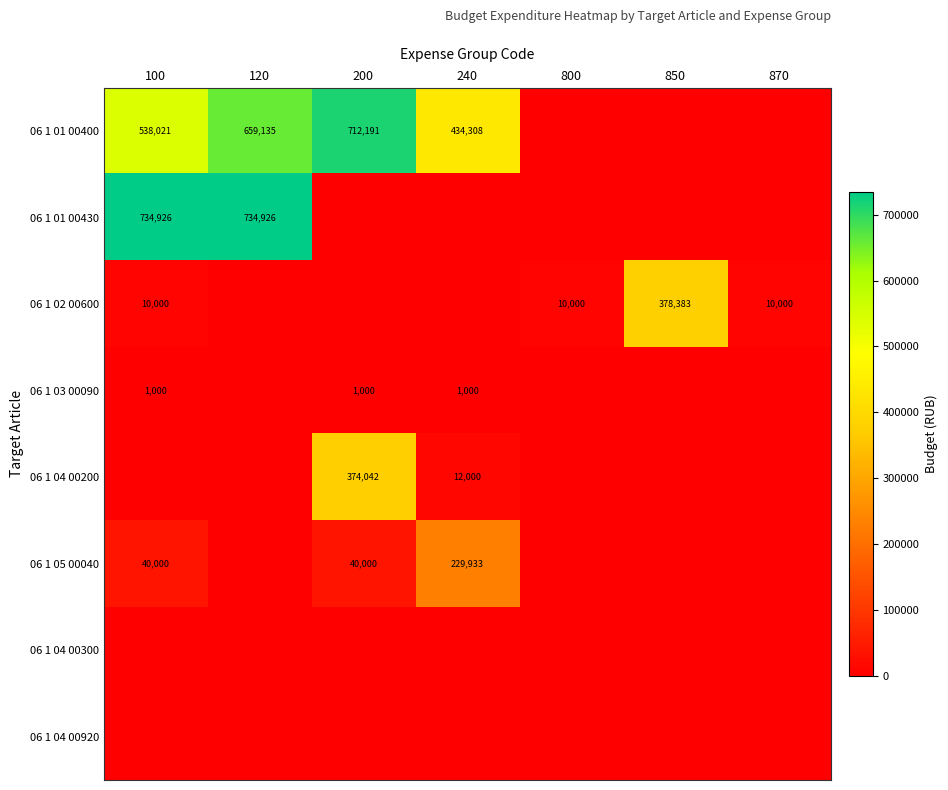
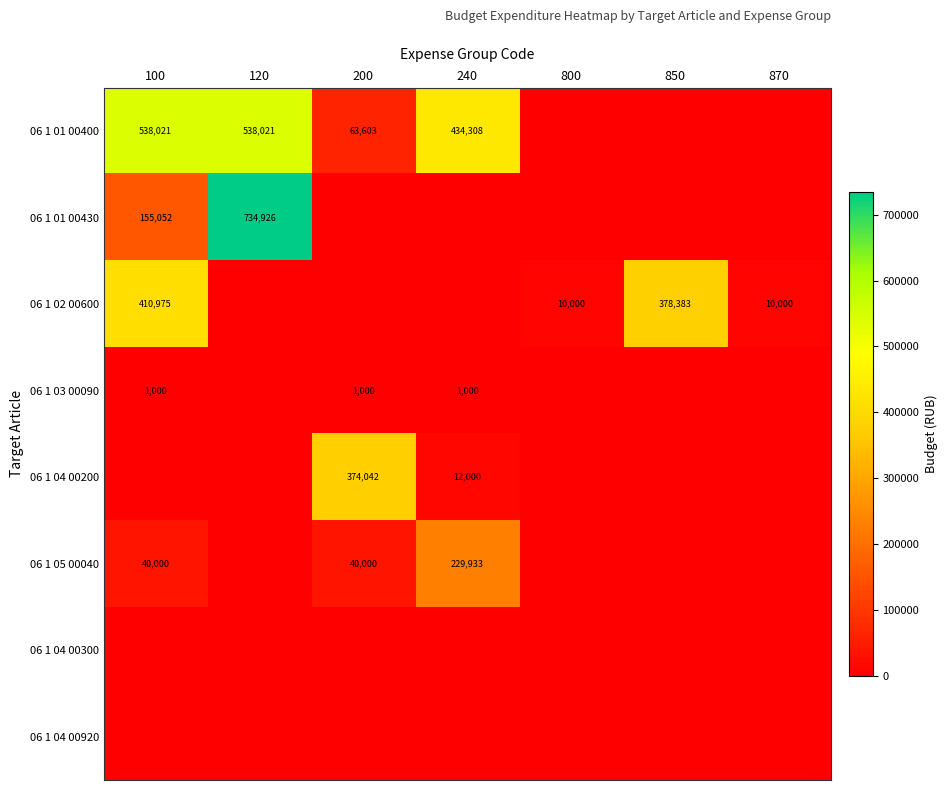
06 1 01 00400, 120: 659,135 -> 538,021
06 1 01 00400, 200: 712,191 -> 63,603
06 1 01 00430, 100: 734,926 -> 155,052
06 1 02 00600, 100: 10,000 -> 410,975
